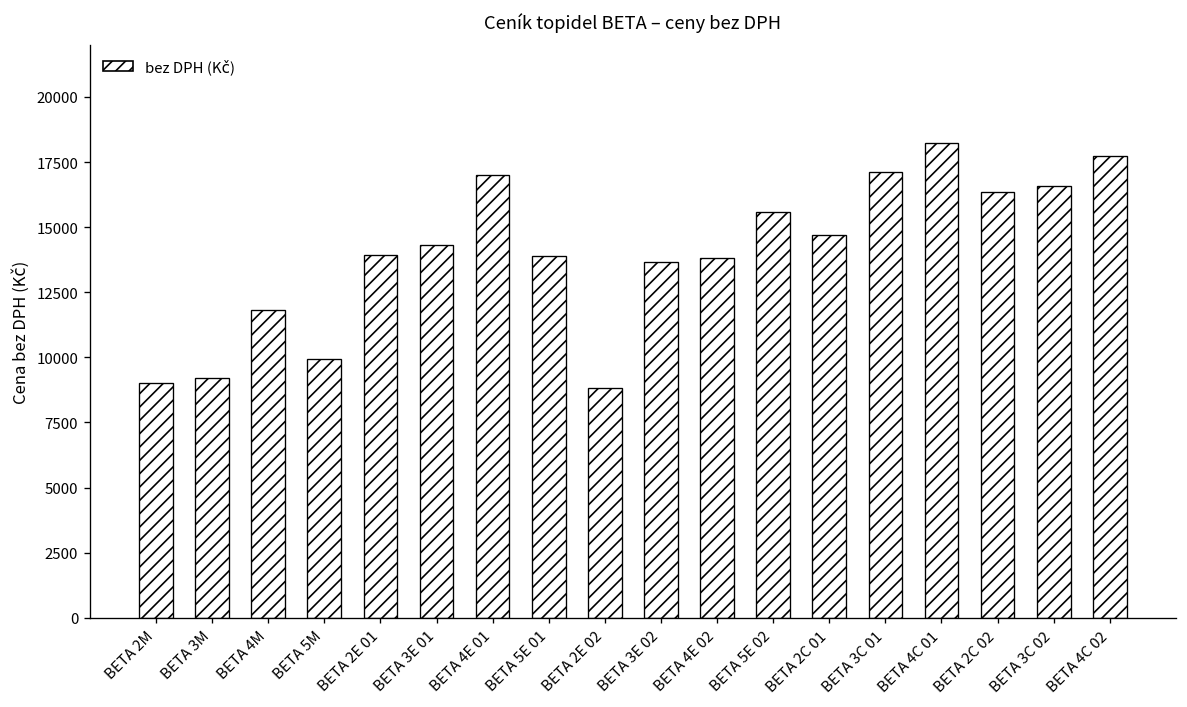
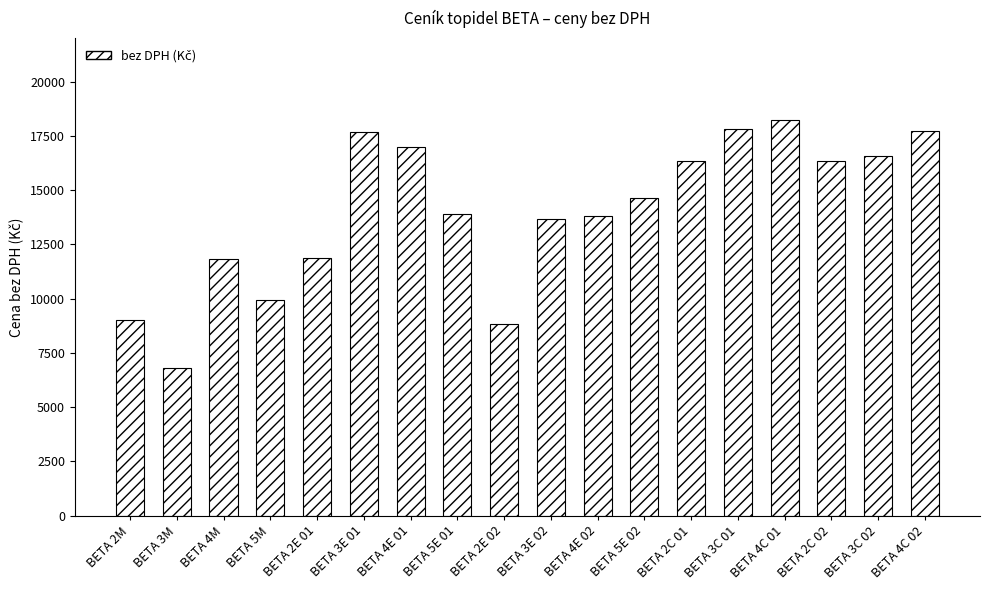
BETA 3M: 9200 -> 6800
BETA 2E 01: 13900 -> 11900
BETA 3E 01: 14300 -> 17700
BETA 5E 02: 15600 -> 14700
BETA 2C 01: 14700 -> 16400
BETA 3C 01: 17100 -> 17800
